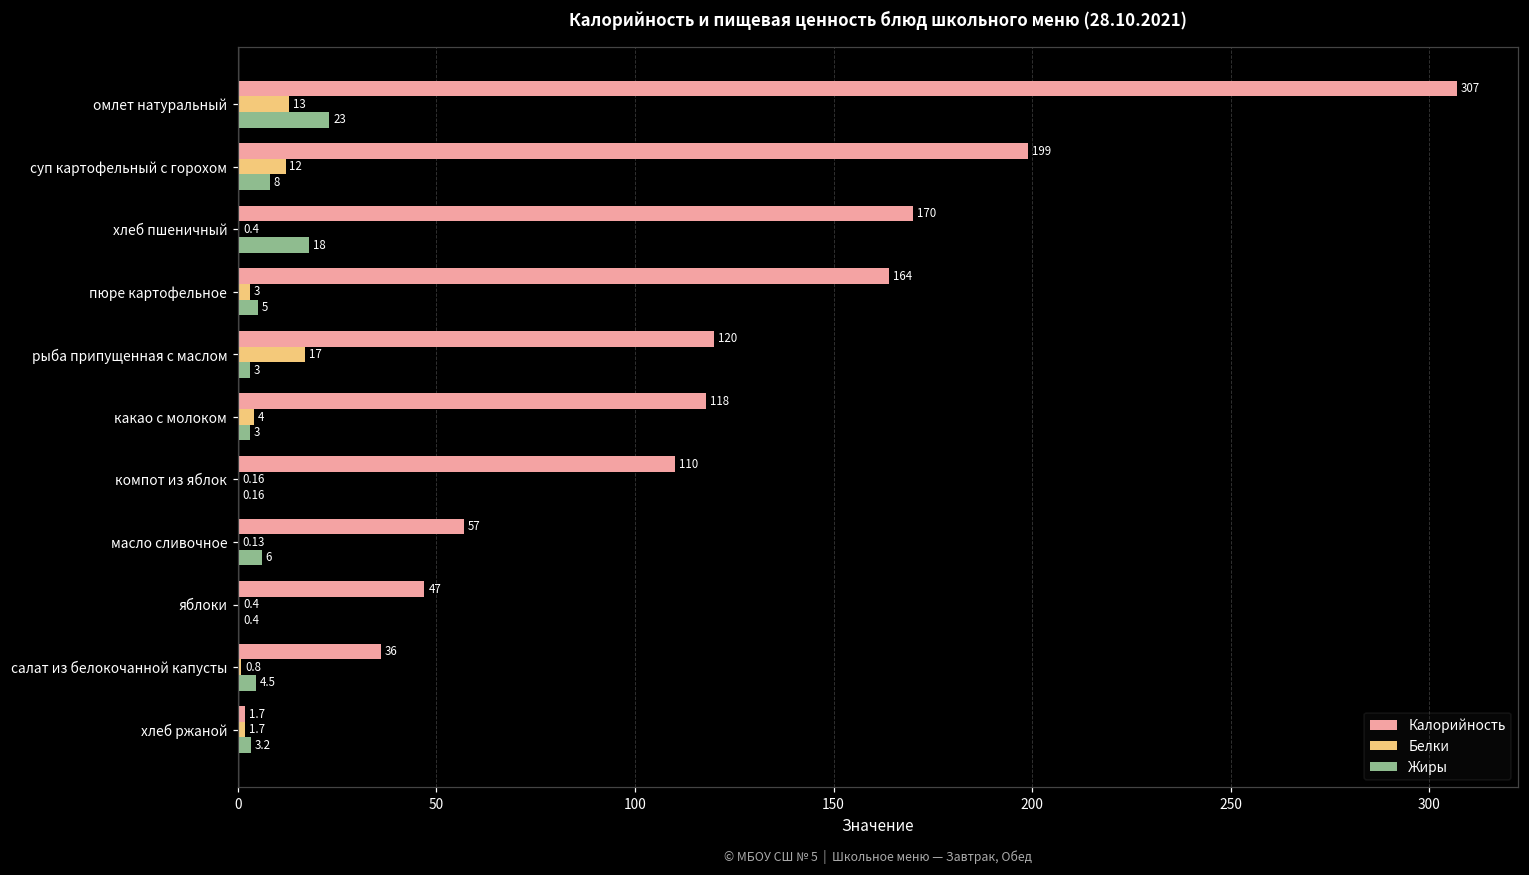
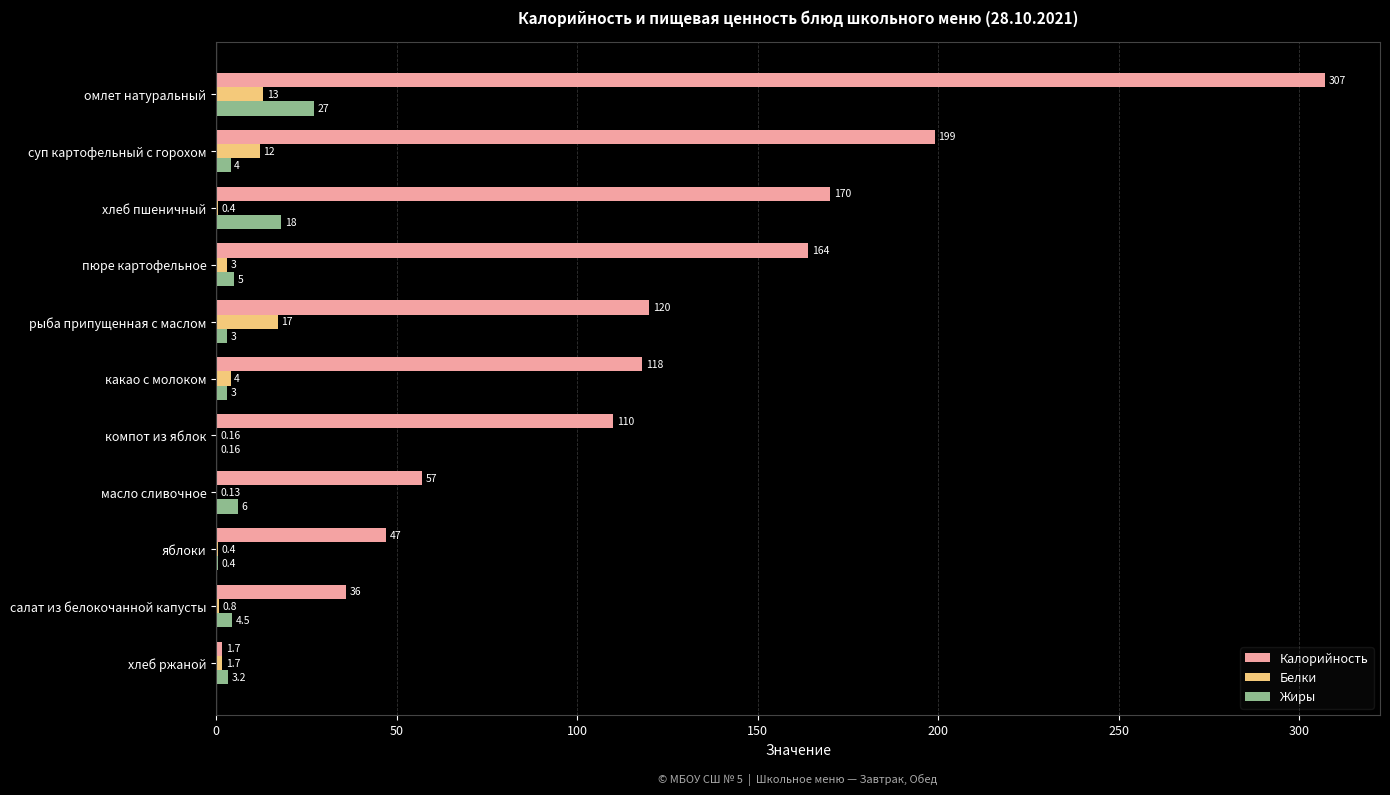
Жиры, омлет натуральный: 23 -> 27
Жиры, суп картофельный с горохом: 8 -> 4
